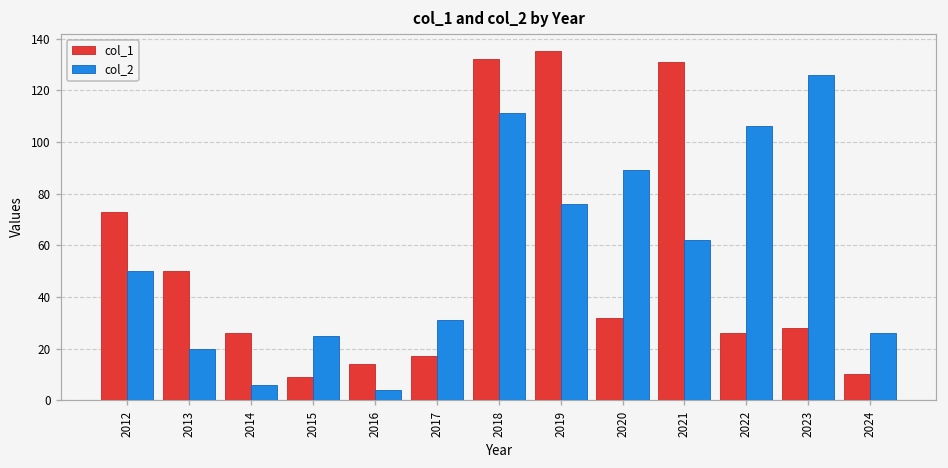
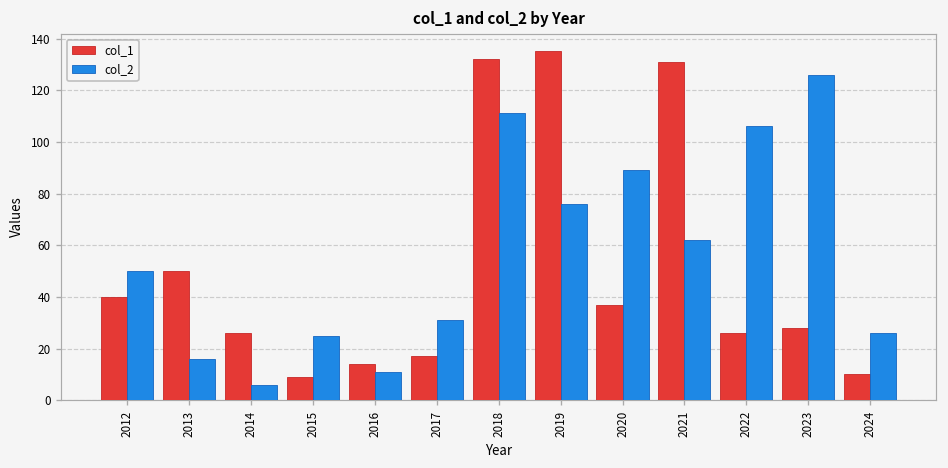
col_1, 2012: 73 -> 40
col_2, 2013: 20 -> 16
col_2, 2016: 4 -> 11
col_1, 2020: 32 -> 37
